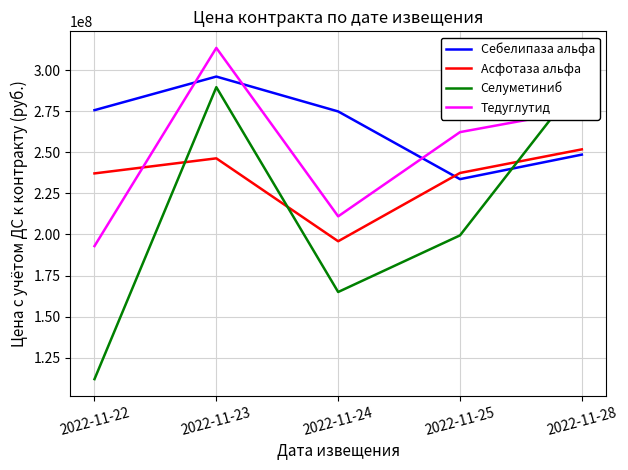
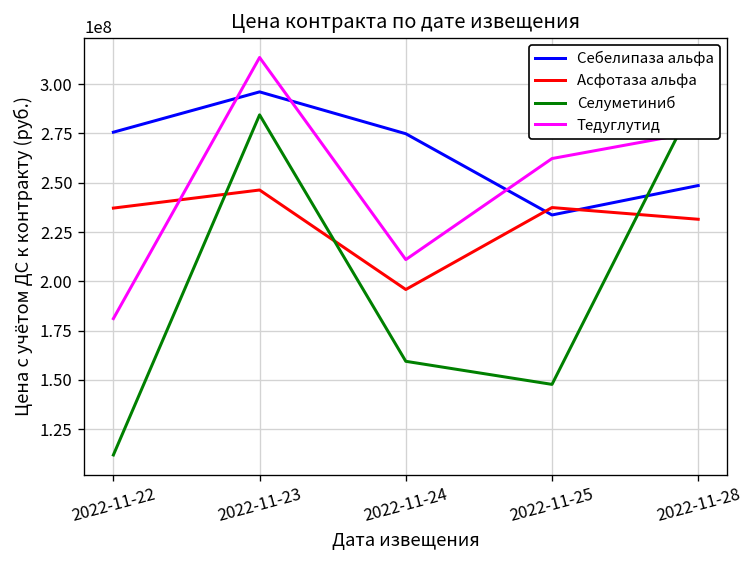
Тедуглутид, 2022-11-22: 193000000 -> 181000000
Селуметиниб, 2022-11-23: 290000000 -> 284000000
Селуметиниб, 2022-11-24: 165000000 -> 159000000
Селуметиниб, 2022-11-25: 199000000 -> 148000000
Асфотаза альфа, 2022-11-28: 252000000 -> 231000000
